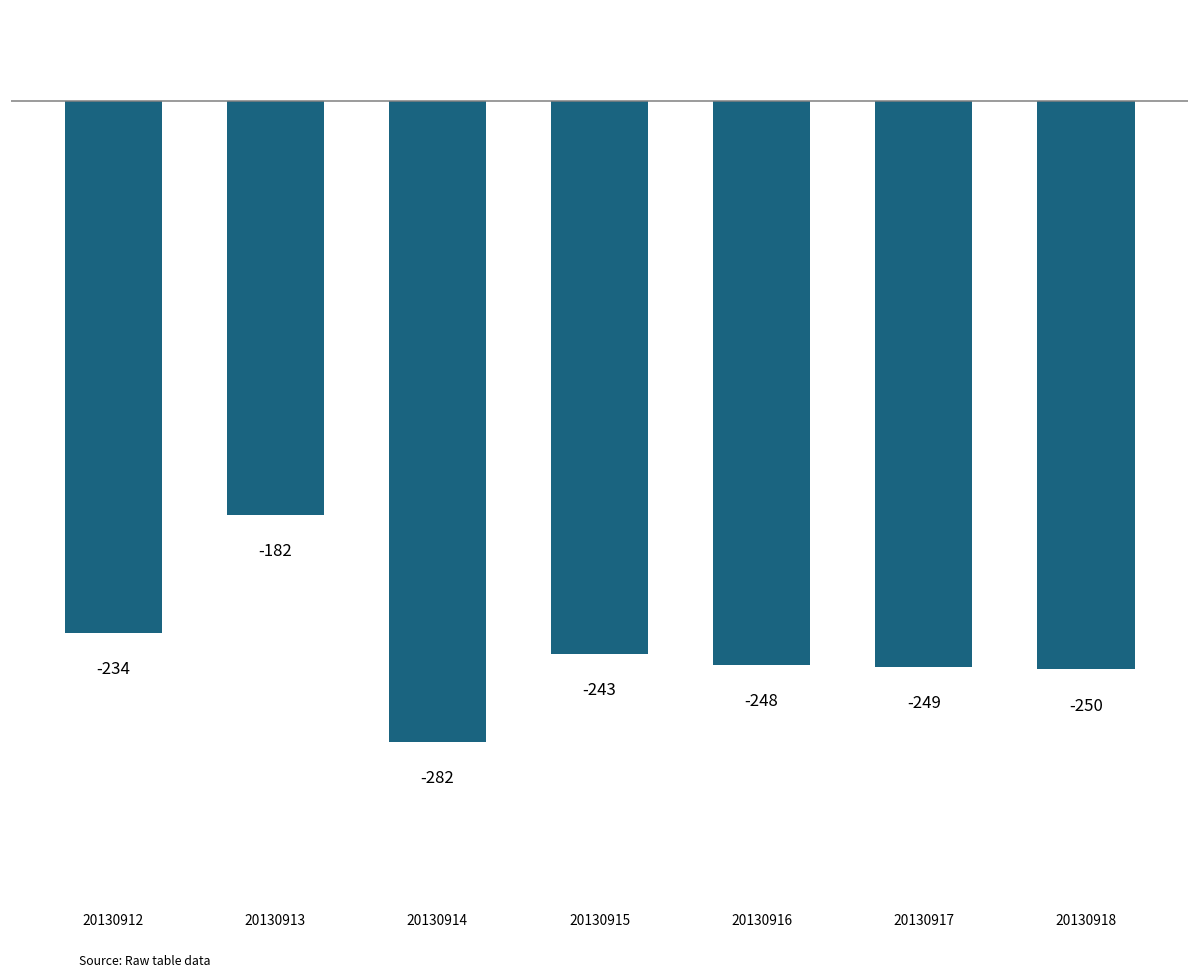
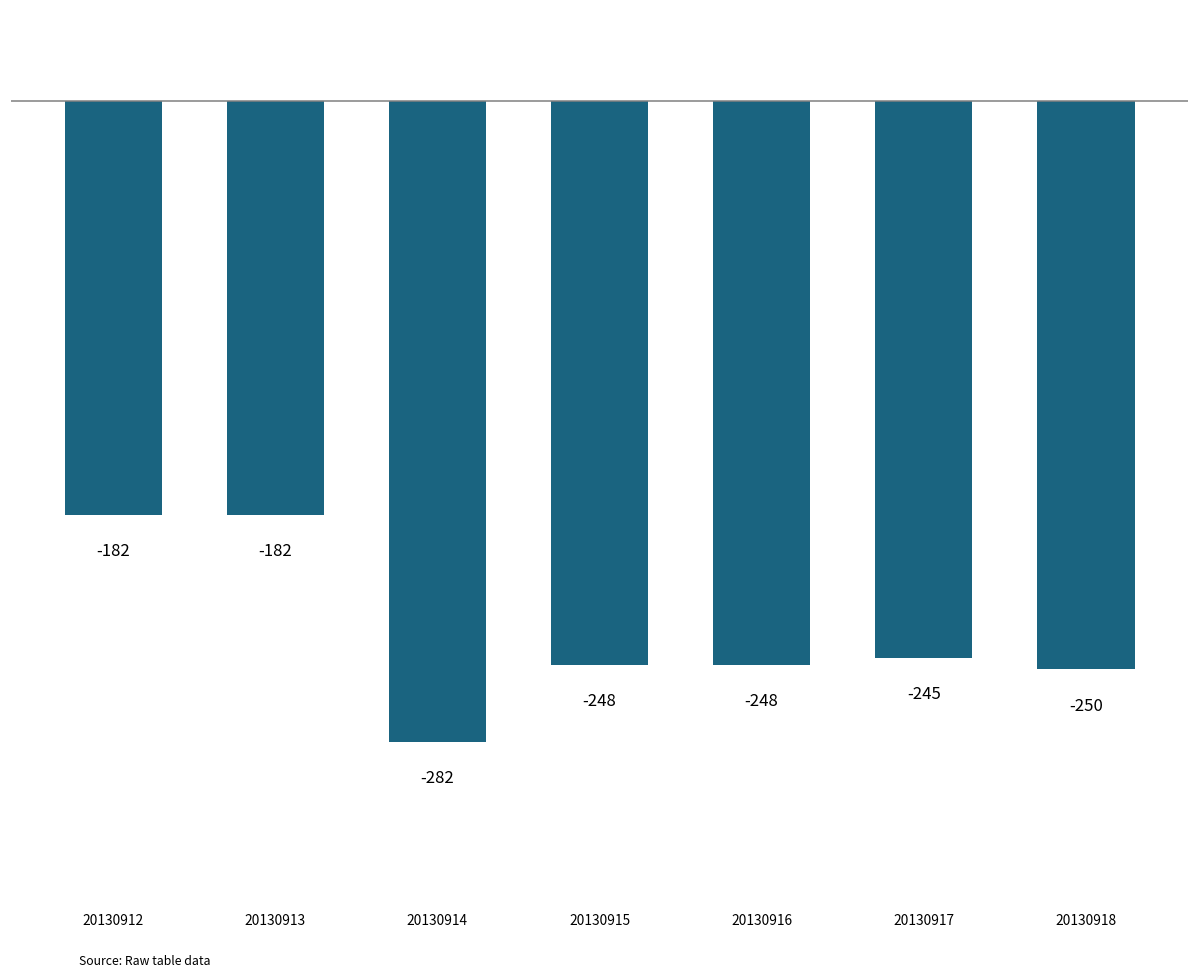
20130912: -234 -> -182
20130915: -243 -> -248
20130917: -249 -> -245
